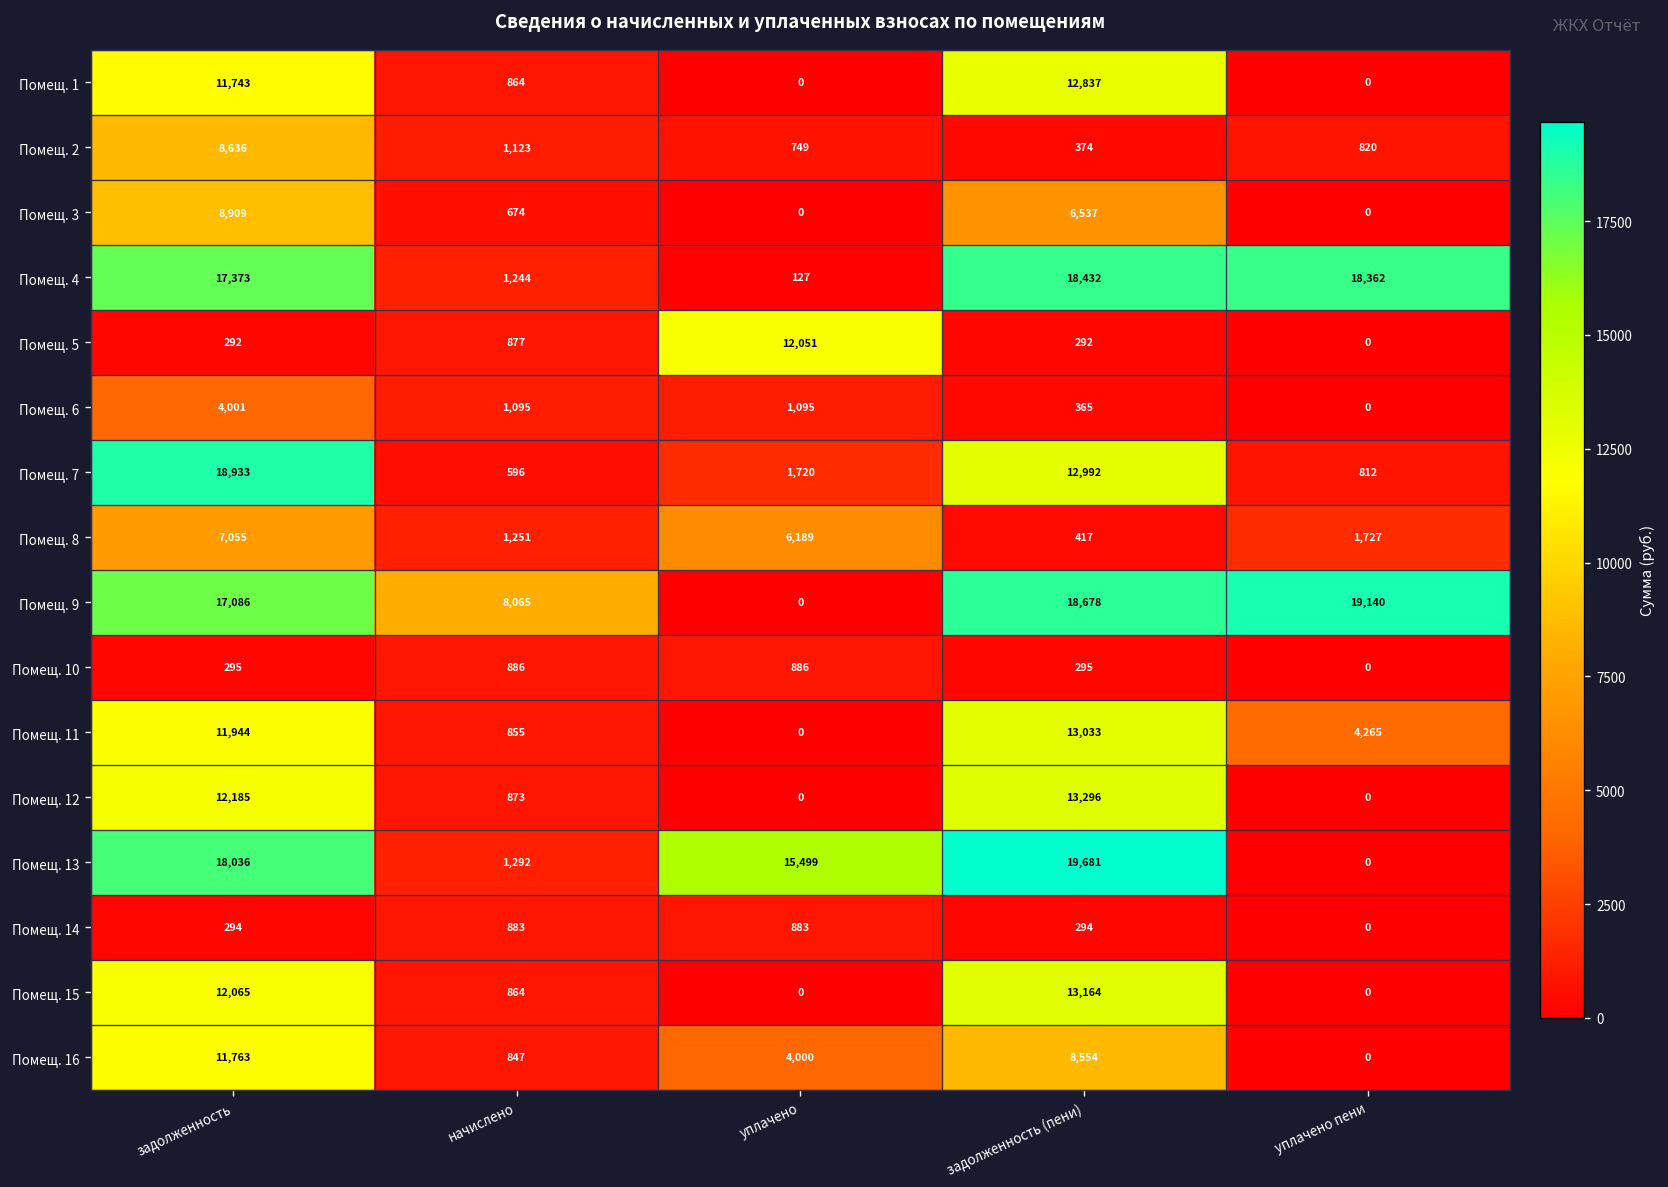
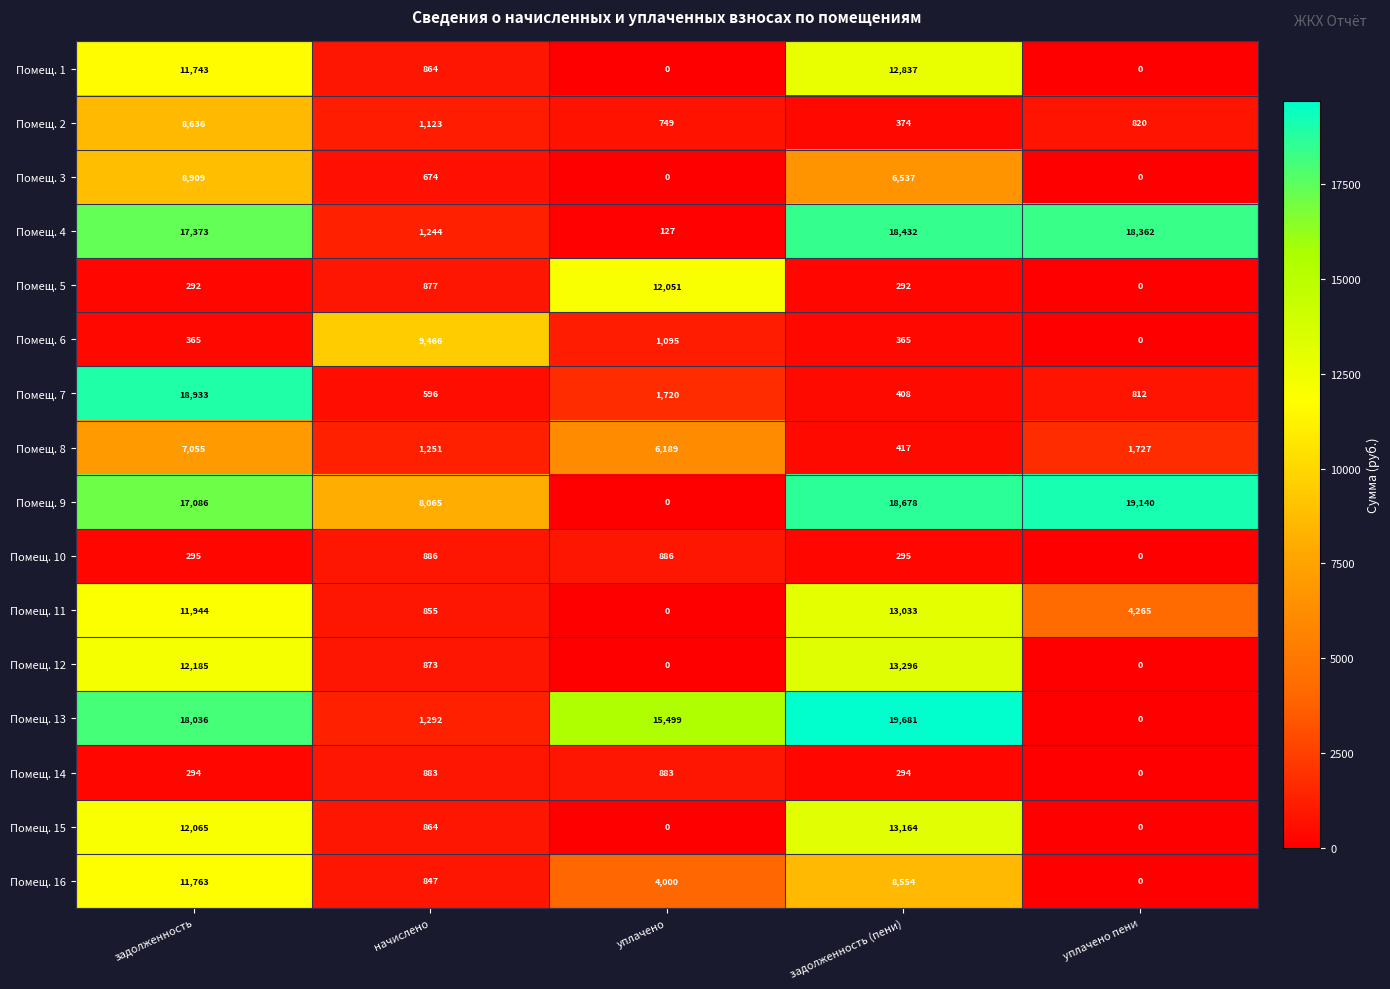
Помещ. 6, задолженность: 4,001 -> 365
Помещ. 6, начислено: 1,095 -> 9,466
Помещ. 7, задолженность (пени): 12,992 -> 408
